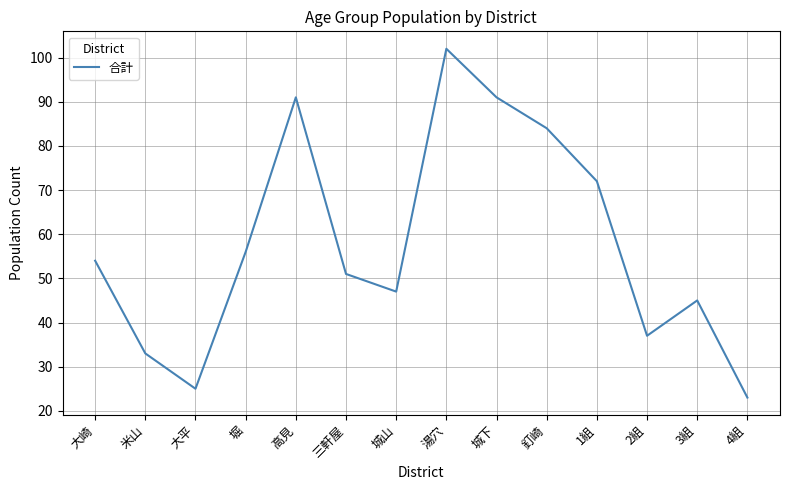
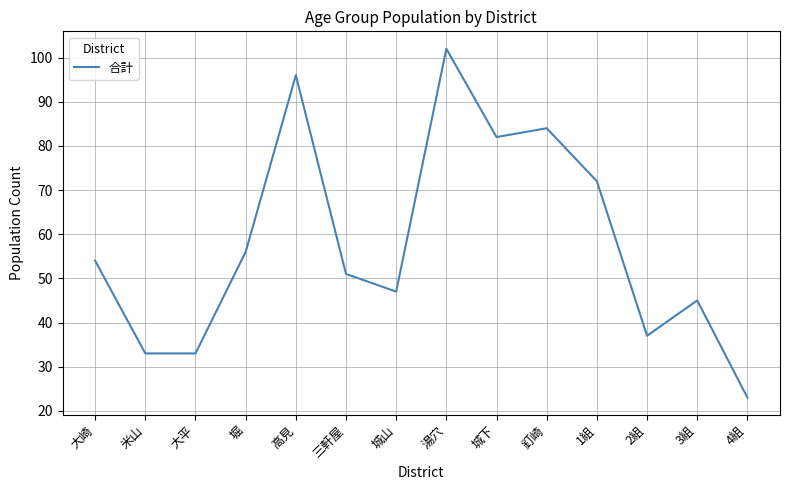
大平: 25 -> 33
高見: 91 -> 96
城下: 91 -> 82
